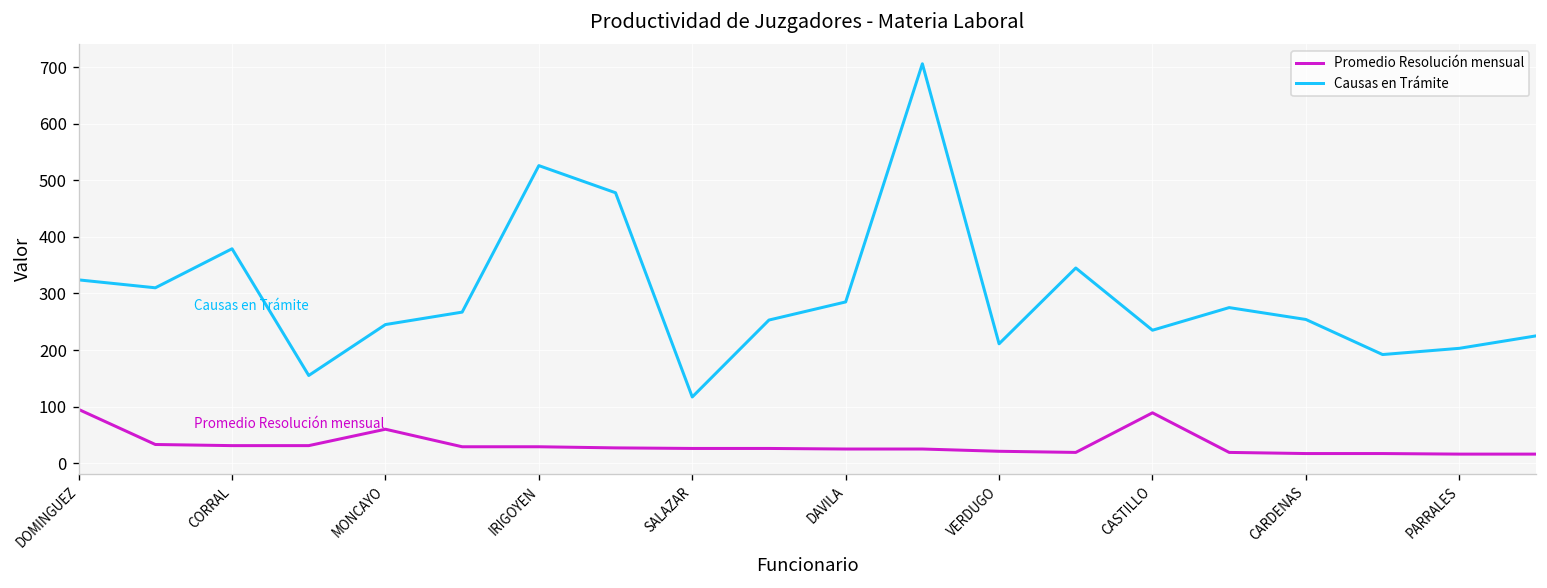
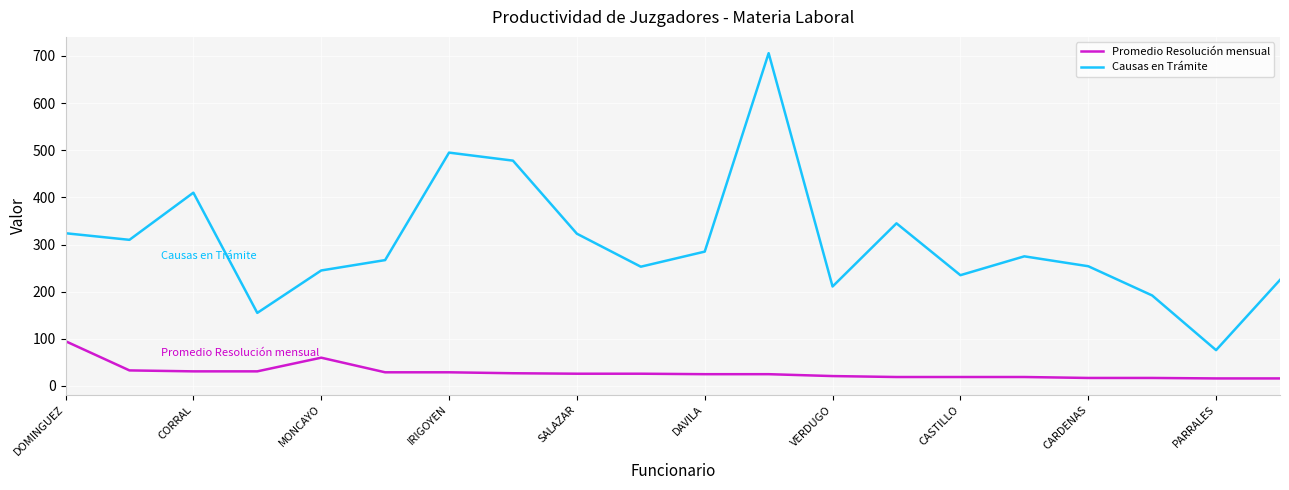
Causas en Trámite, CORRAL: 380 -> 410
Causas en Trámite, IRIGOYEN: 530 -> 500
Causas en Trámite, SALAZAR: 120 -> 320
Promedio Resolución mensual, CASTILLO: 90 -> 20
Causas en Trámite, PARRALES: 200 -> 80
